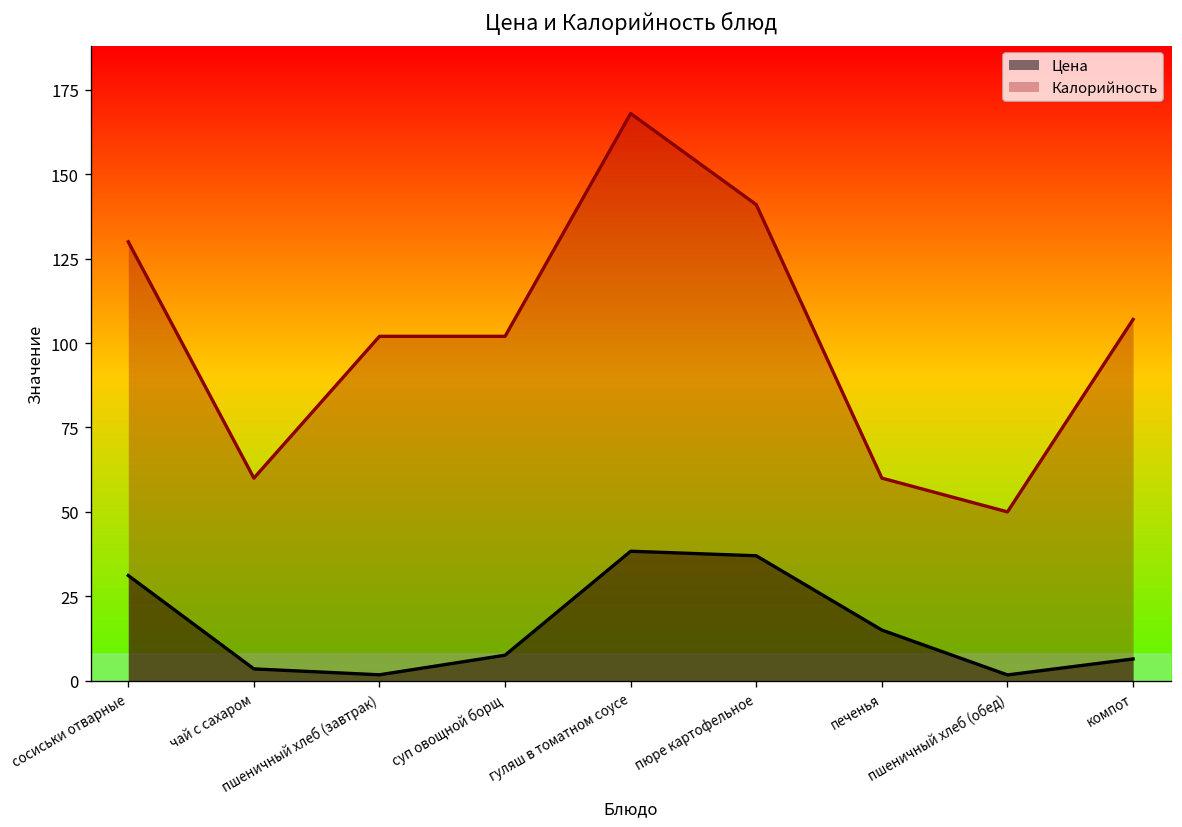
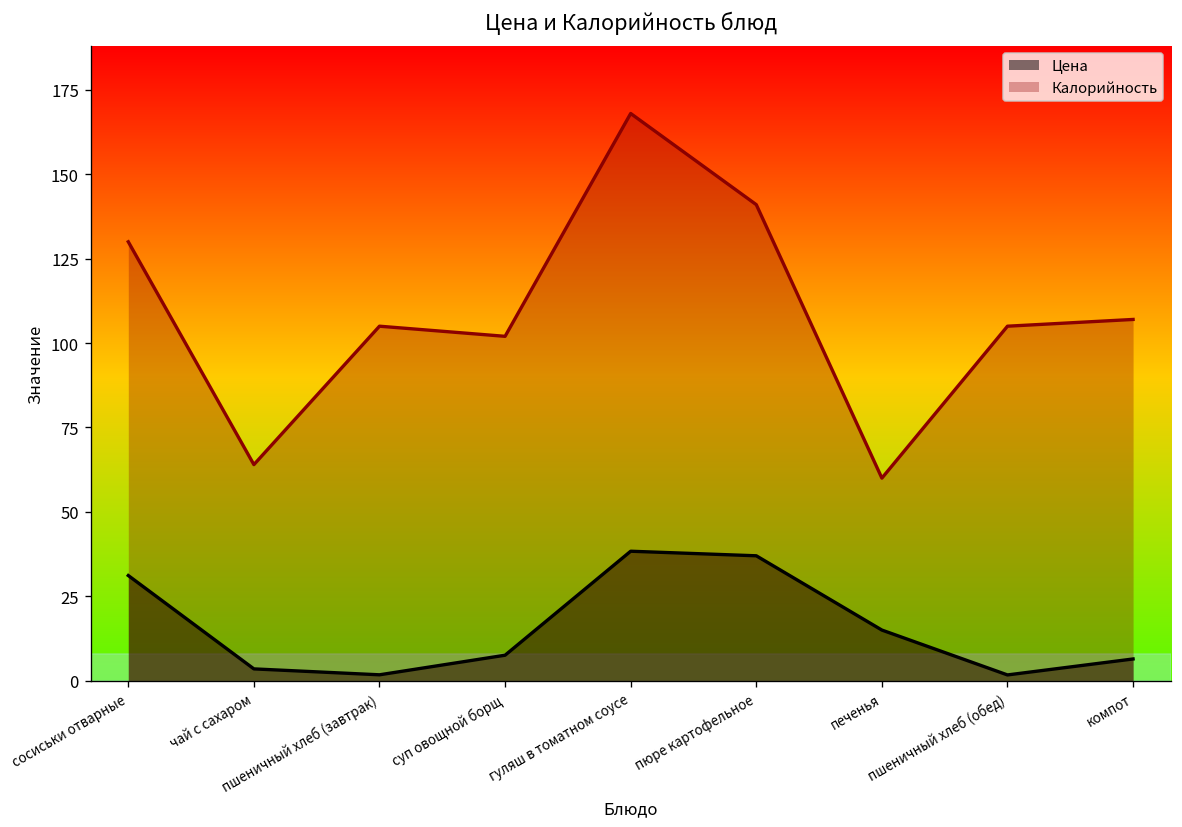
Калорийность, чай с сахаром: 60 -> 64
Калорийность, пшеничный хлеб (завтрак): 102 -> 105
Калорийность, пшеничный хлеб (обед): 50 -> 105
